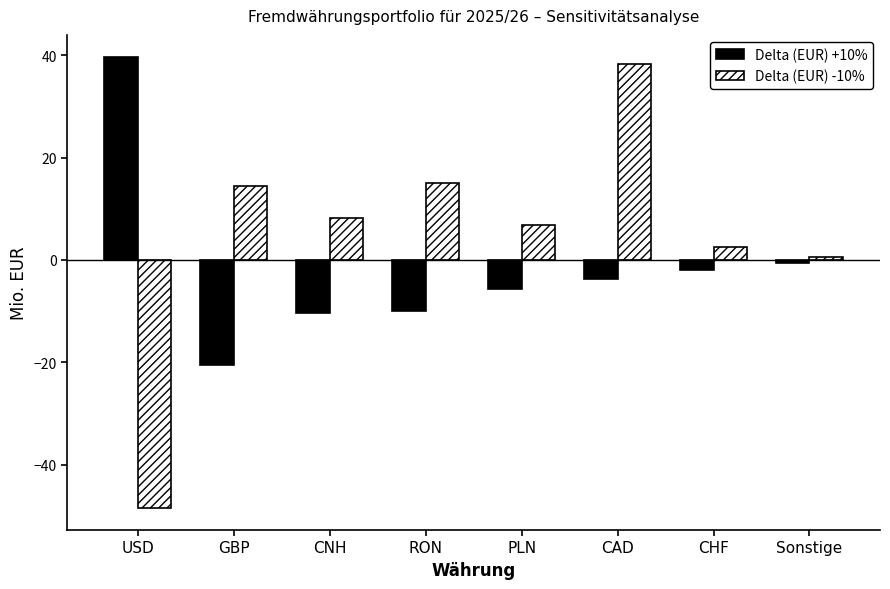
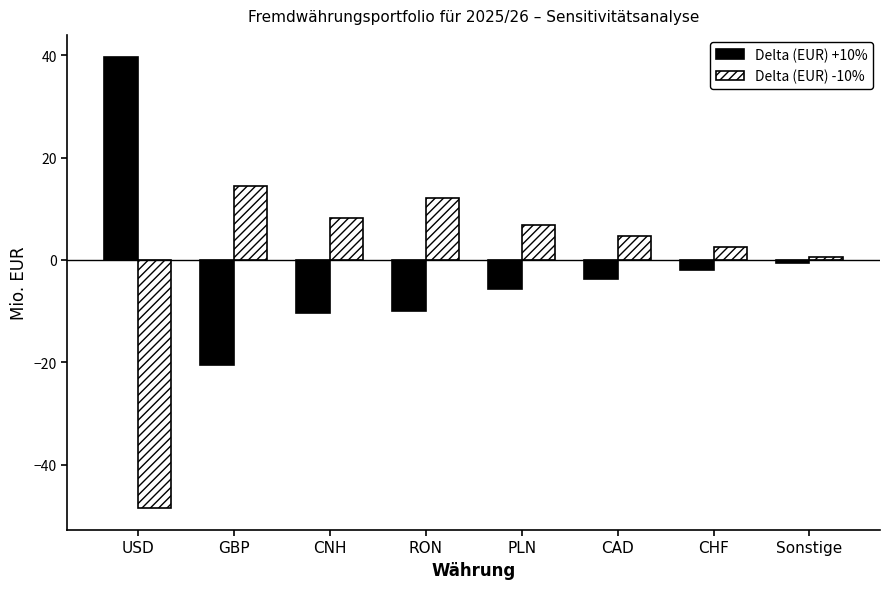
Delta (EUR) -10%, RON: 15 -> 12
Delta (EUR) -10%, CAD: 38 -> 5
